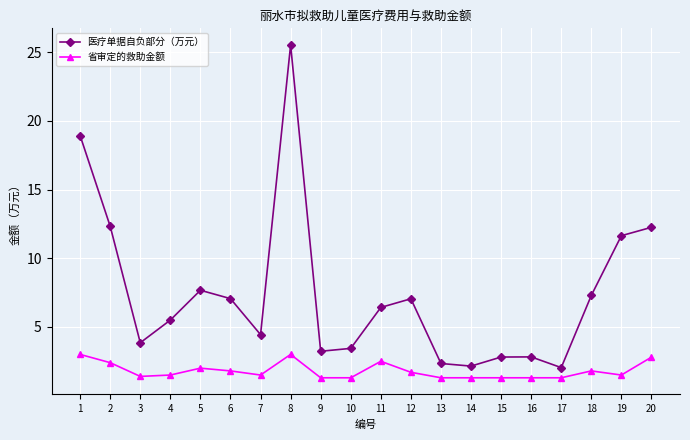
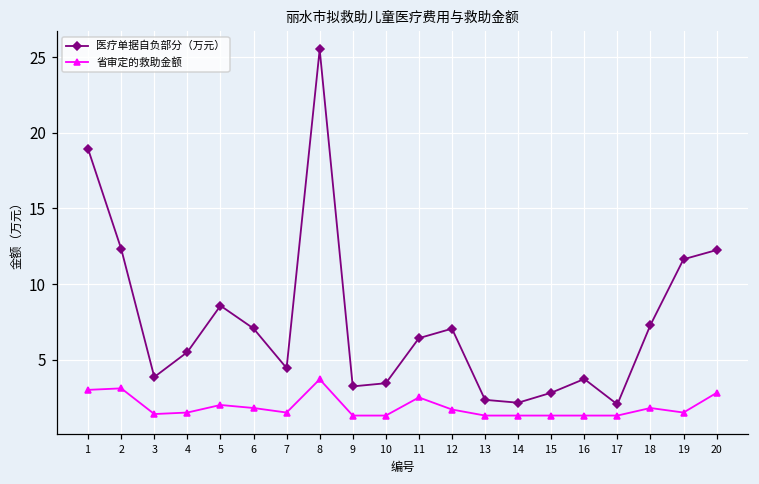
省审定的救助金额, 2: 2.4 -> 3.1
医疗单据自负部分（万元）, 5: 7.7 -> 8.6
省审定的救助金额, 8: 3.0 -> 3.7
医疗单据自负部分（万元）, 16: 2.8 -> 3.7
